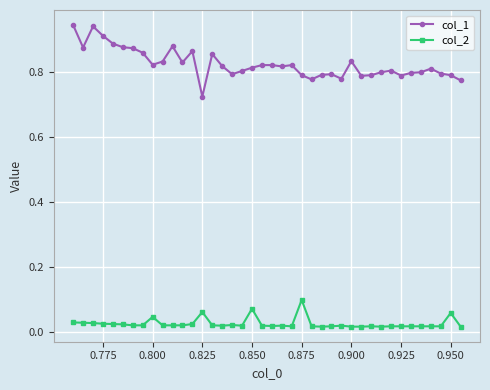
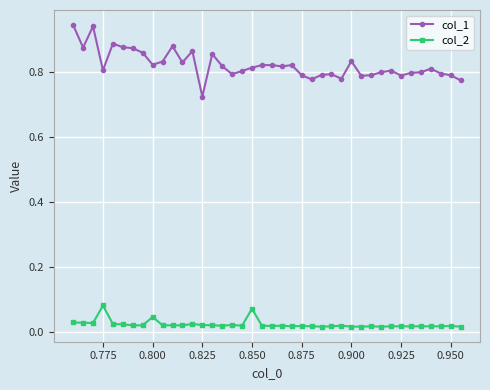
col_1, 0.775: 0.91 -> 0.81
col_2, 0.775: 0.03 -> 0.08
col_2, 0.825: 0.06 -> 0.02
col_2, 0.875: 0.10 -> 0.02
col_2, 0.950: 0.06 -> 0.02
